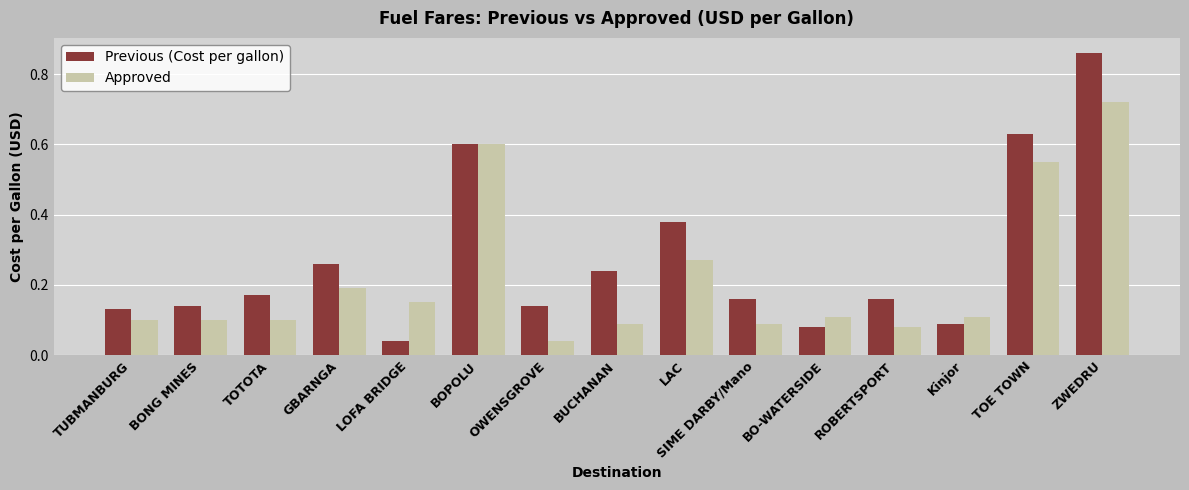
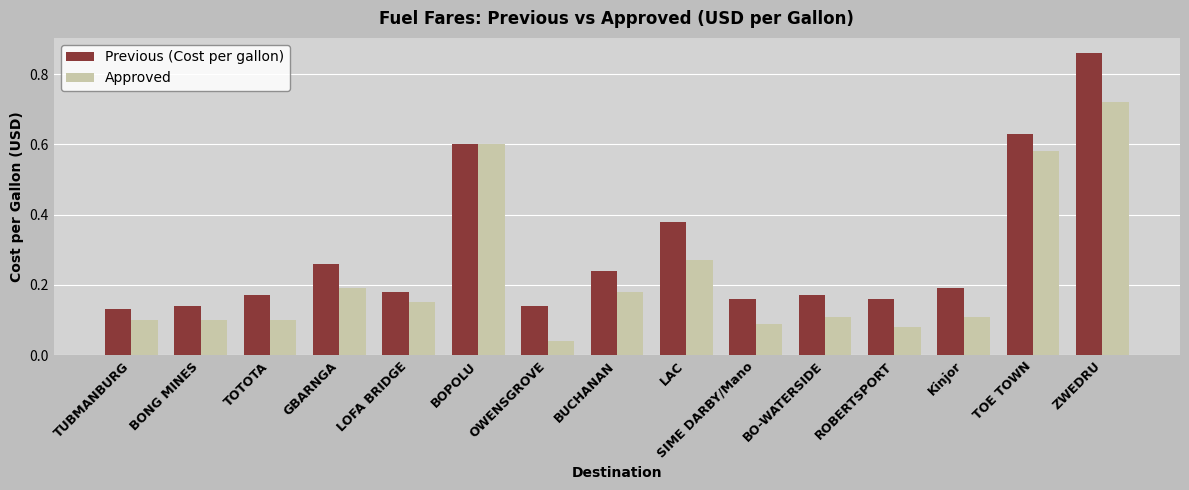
Previous (Cost per gallon), LOFA BRIDGE: 0.04 -> 0.18
Approved, BUCHANAN: 0.09 -> 0.18
Previous (Cost per gallon), BO-WATERSIDE: 0.08 -> 0.17
Previous (Cost per gallon), Kinjor: 0.09 -> 0.19
Approved, TOE TOWN: 0.55 -> 0.58
